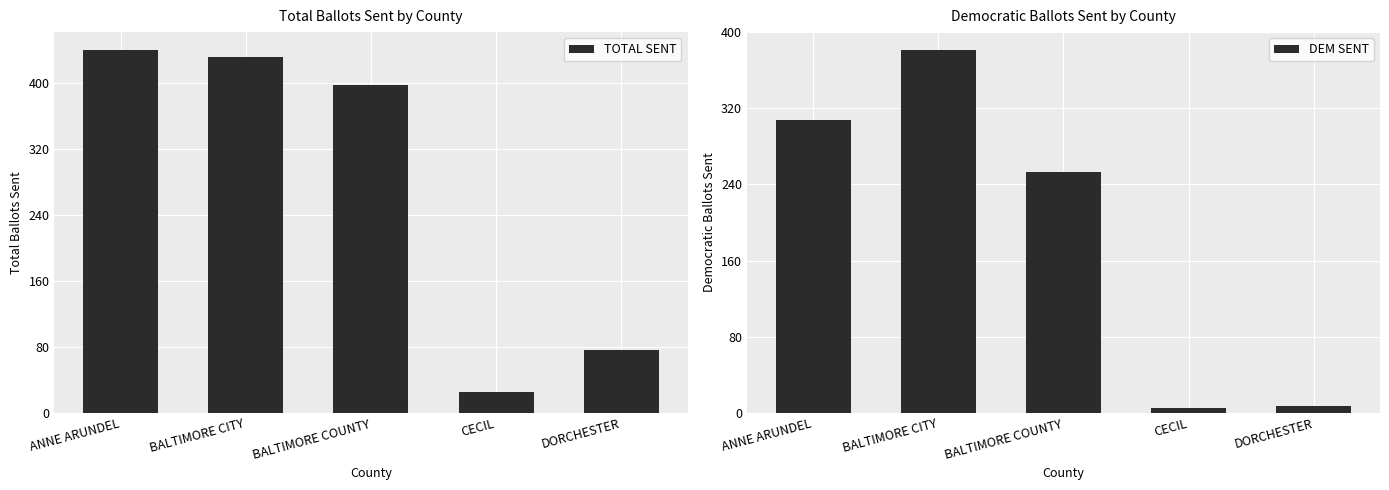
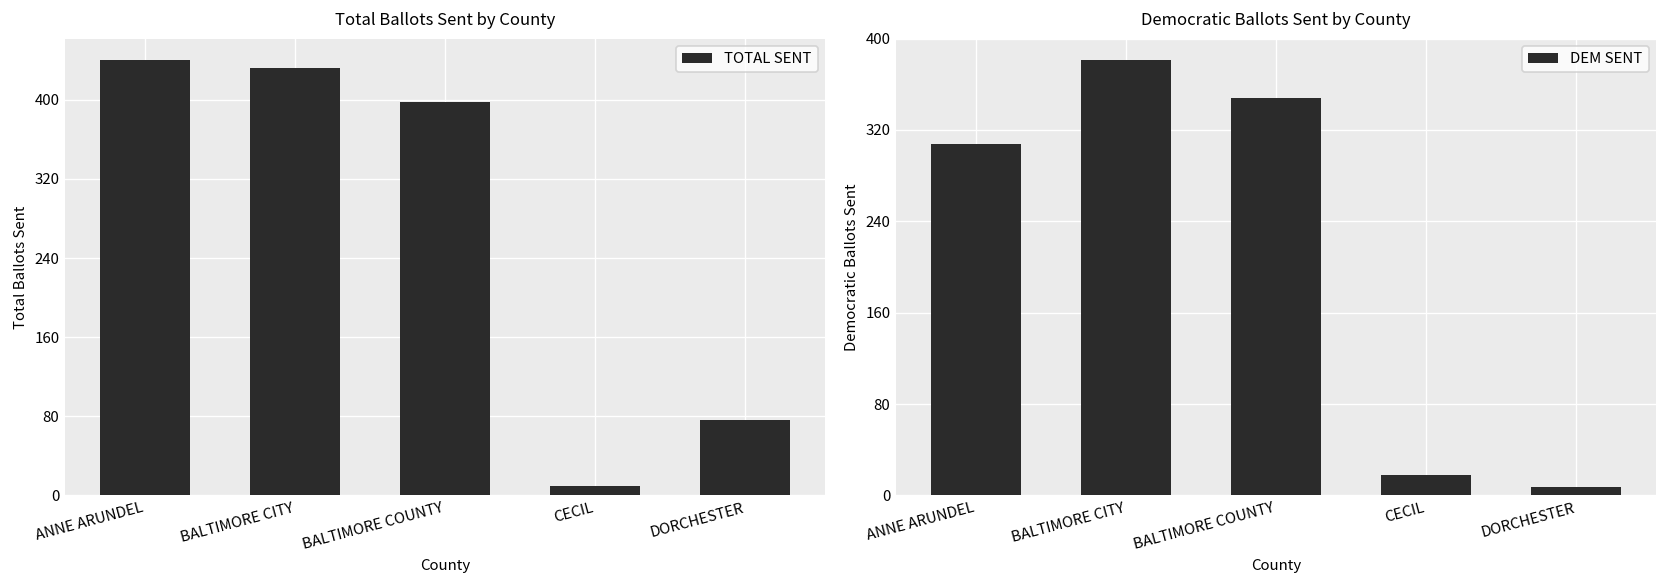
Total Ballots Sent by County, CECIL: 30 -> 10
Democratic Ballots Sent by County, BALTIMORE COUNTY: 250 -> 350
Democratic Ballots Sent by County, CECIL: 10 -> 20
